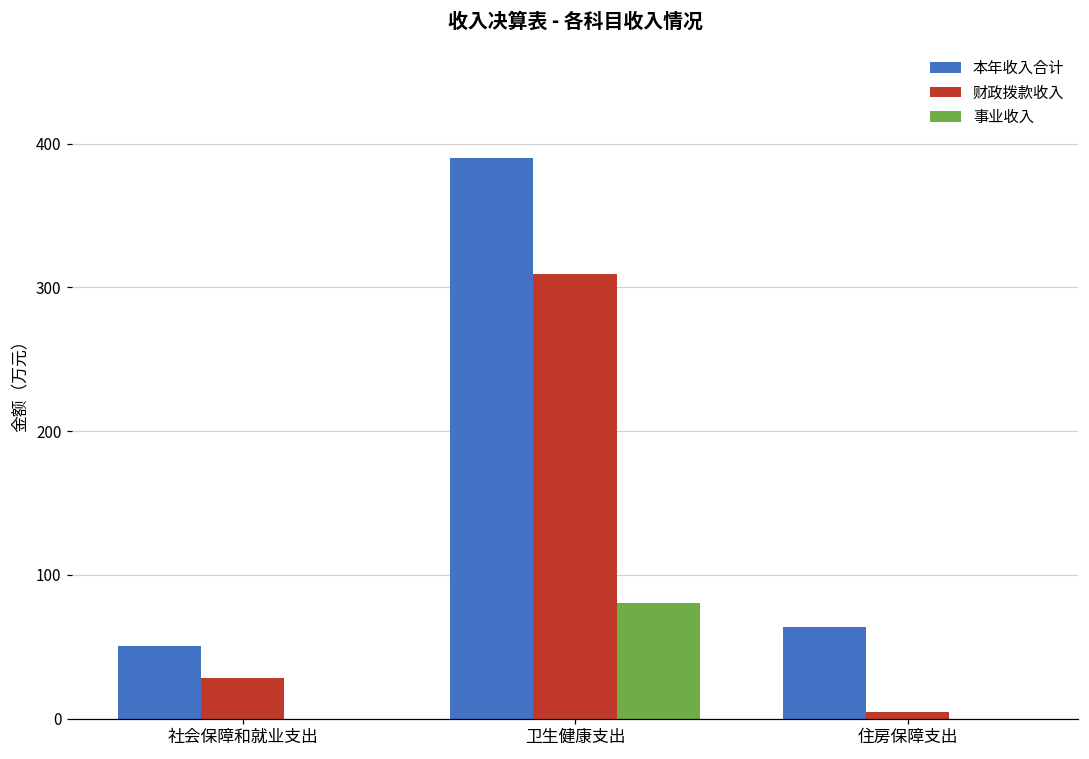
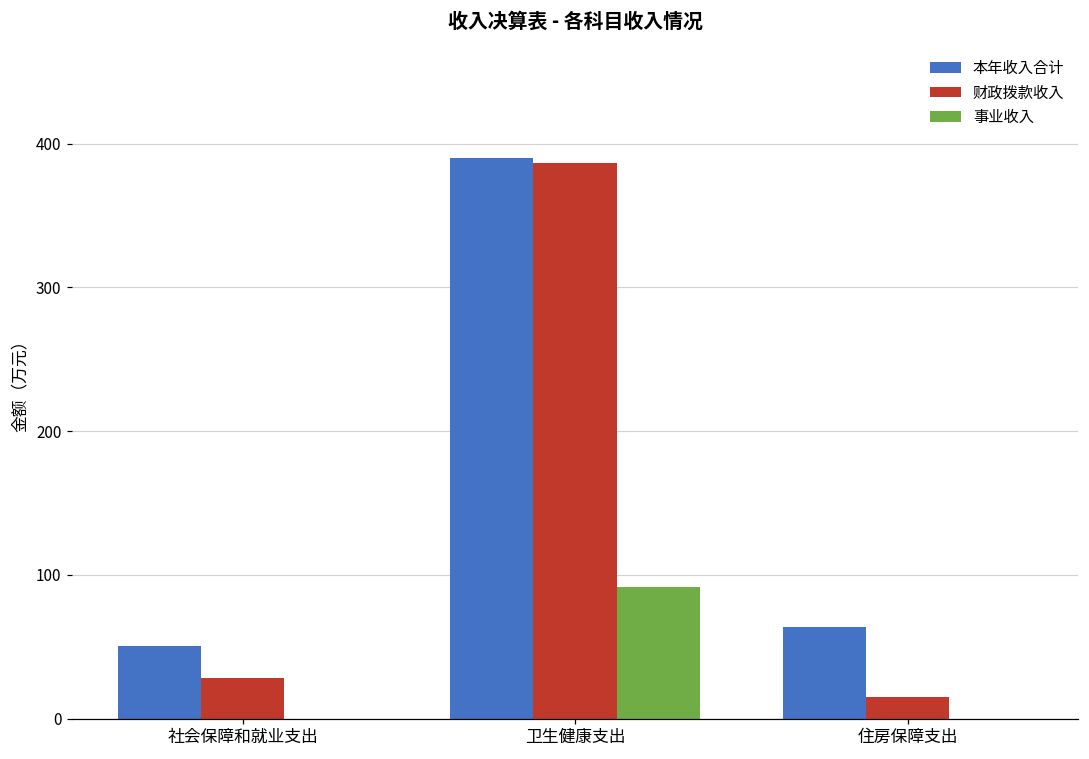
财政拨款收入, 卫生健康支出: 309 -> 386
事业收入, 卫生健康支出: 81 -> 91
财政拨款收入, 住房保障支出: 5 -> 15
